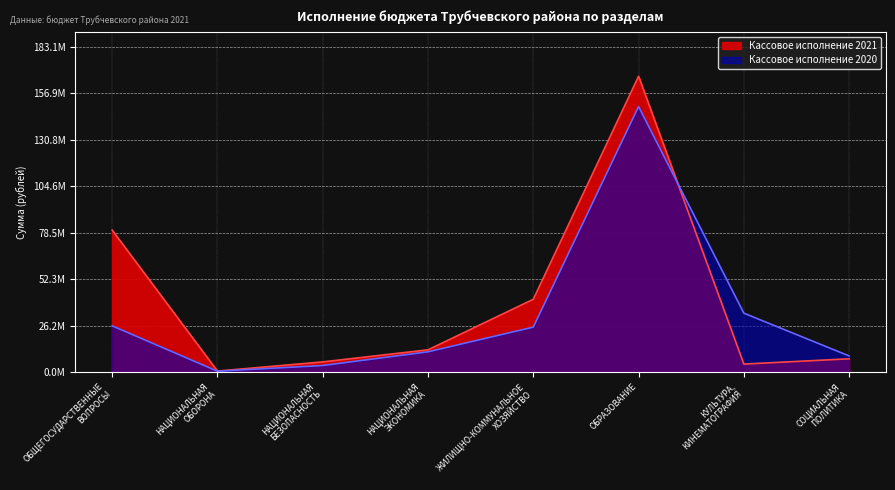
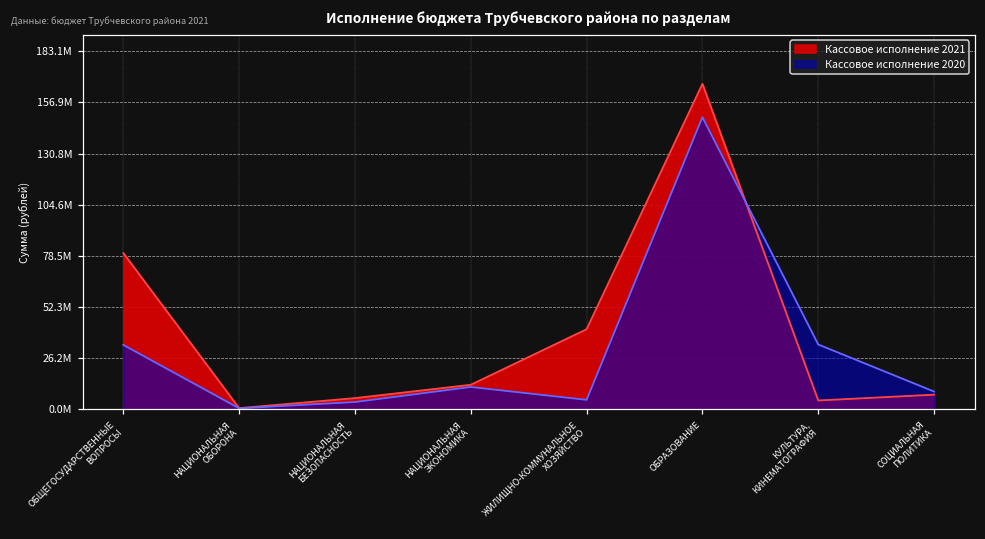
Кассовое исполнение 2020, ОБЩЕГОСУДАРСТВЕННЫЕ ВОПРОСЫ: 26000000 -> 33000000
Кассовое исполнение 2020, ЖИЛИЩНО-КОММУНАЛЬНОЕ ХОЗЯЙСТВО: 25000000 -> 5000000
